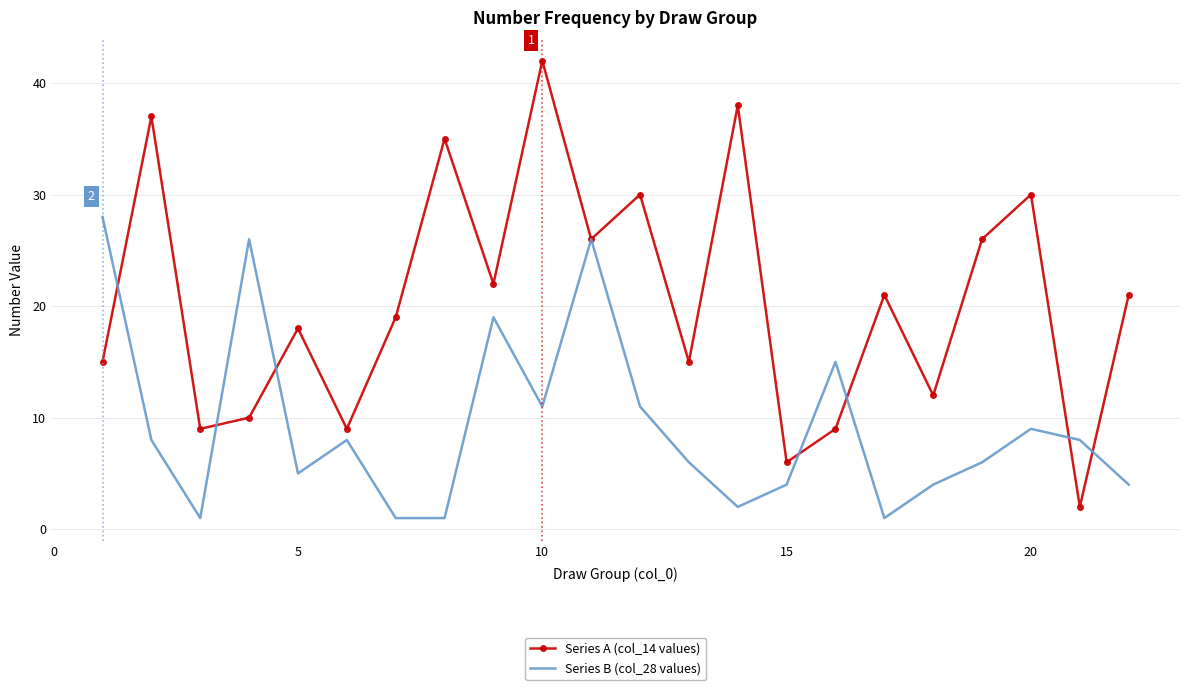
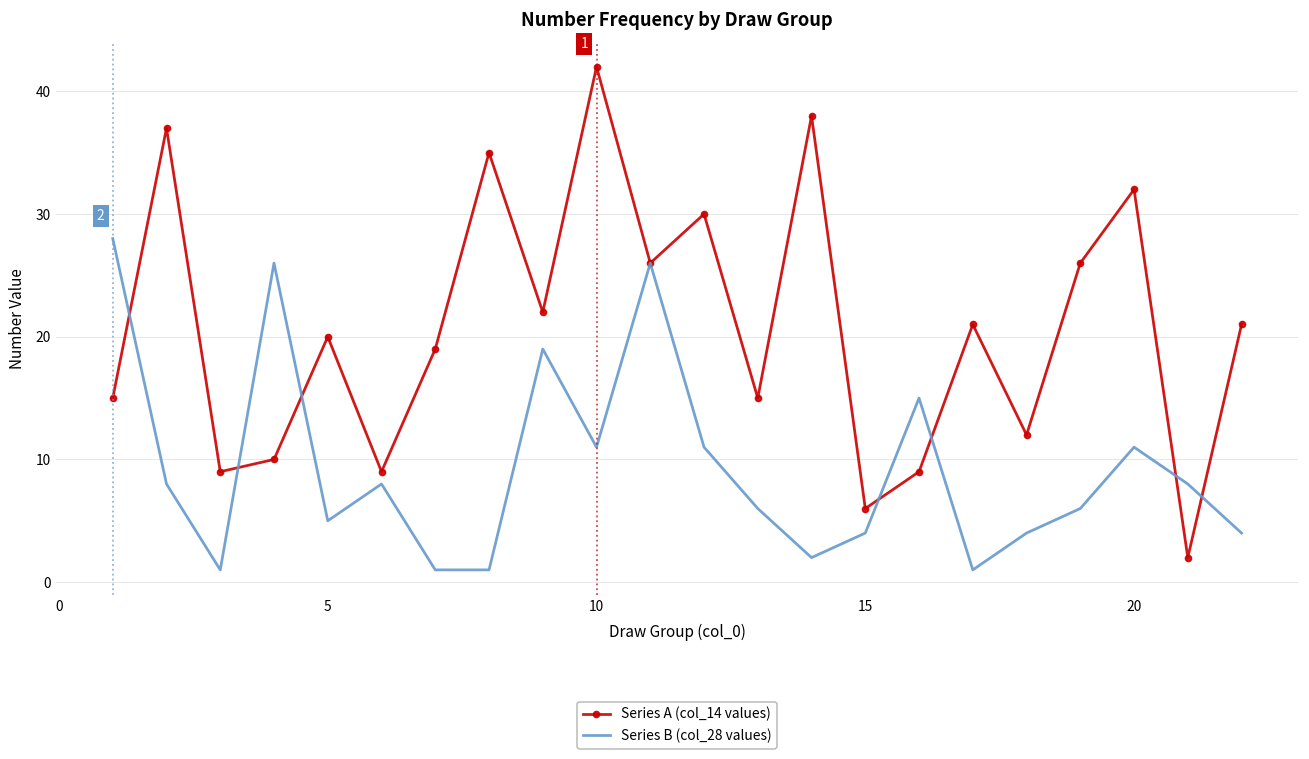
Series A (col_14 values), 5: 18 -> 20
Series A (col_14 values), 20: 30 -> 32
Series B (col_28 values), 20: 9 -> 11
